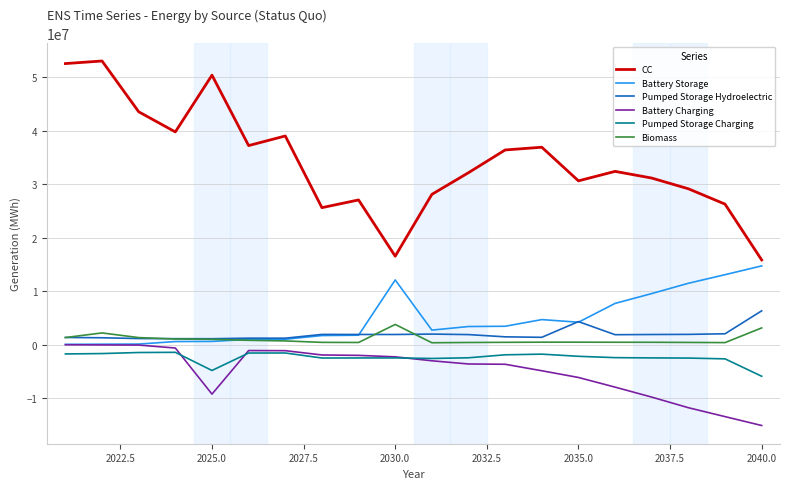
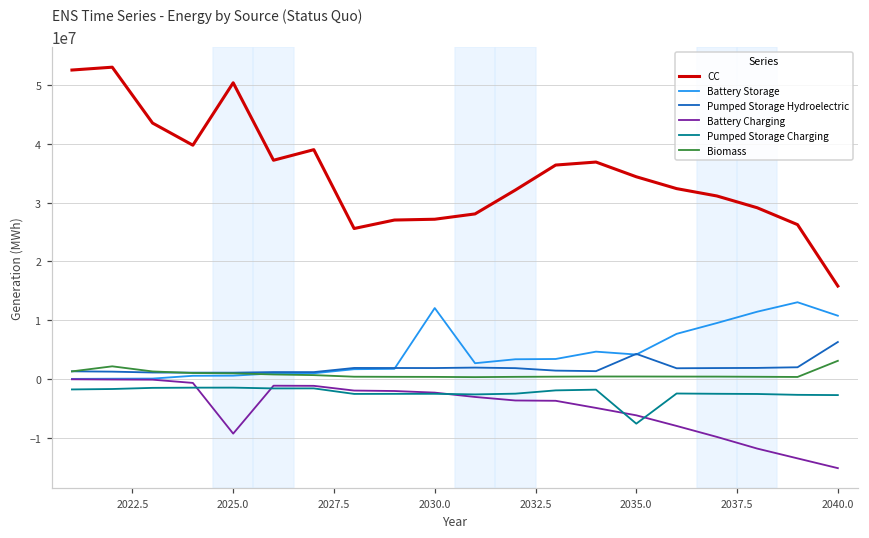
Pumped Storage Charging, 2025.0: -5000000 -> -1000000
CC, 2030.0: 17000000 -> 27000000
Biomass, 2030.0: 4000000 -> 0
CC, 2035.0: 31000000 -> 34000000
Pumped Storage Charging, 2035.0: -2000000 -> -8000000
Battery Storage, 2040.0: 15000000 -> 11000000
Pumped Storage Charging, 2040.0: -6000000 -> -3000000
